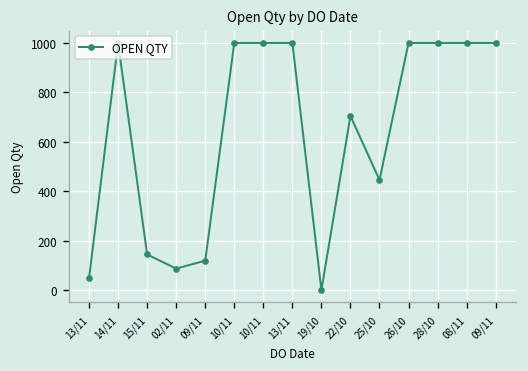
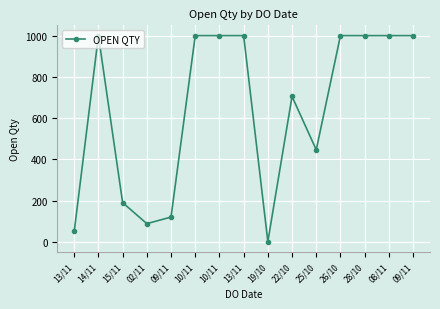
15/11: 150 -> 190
